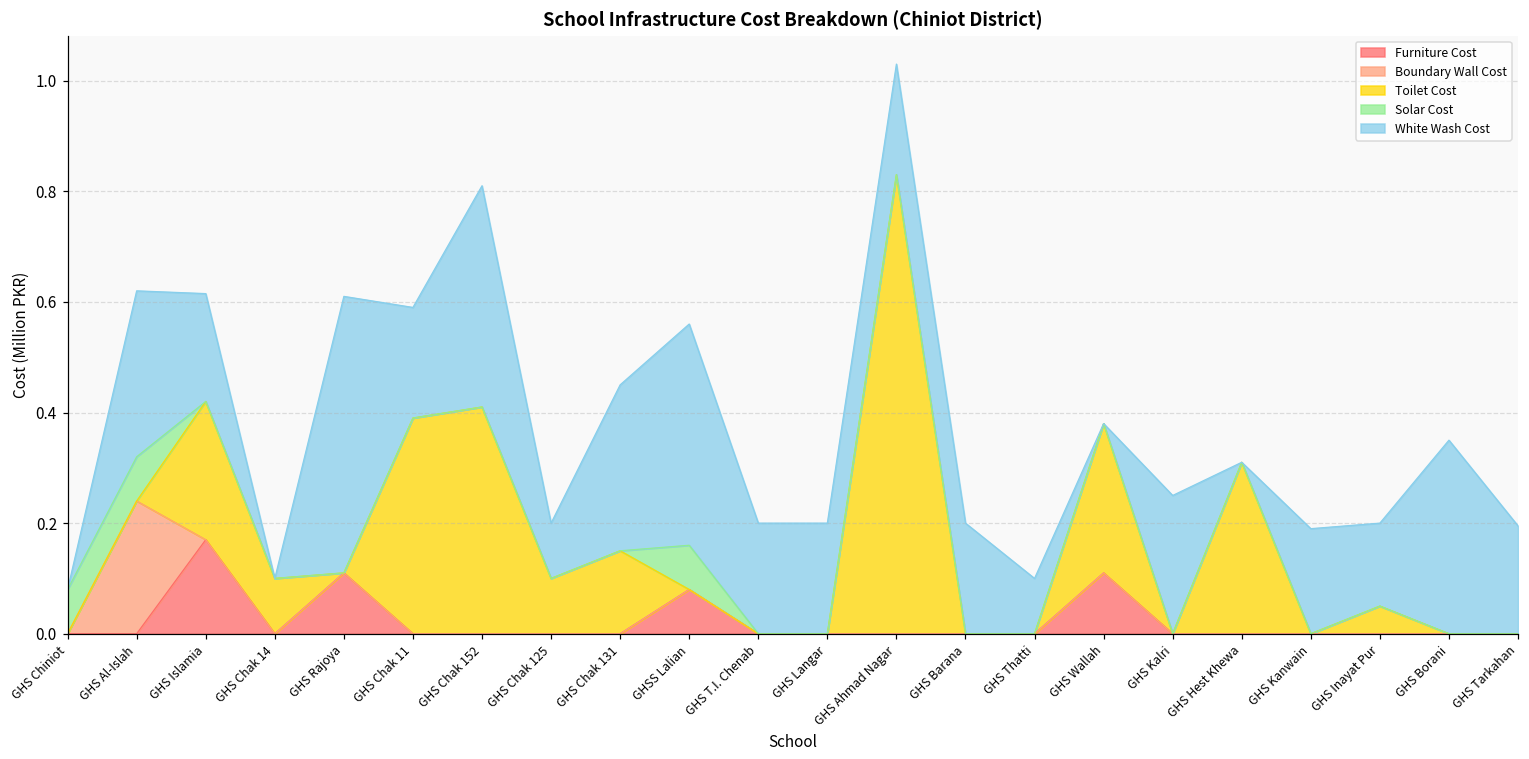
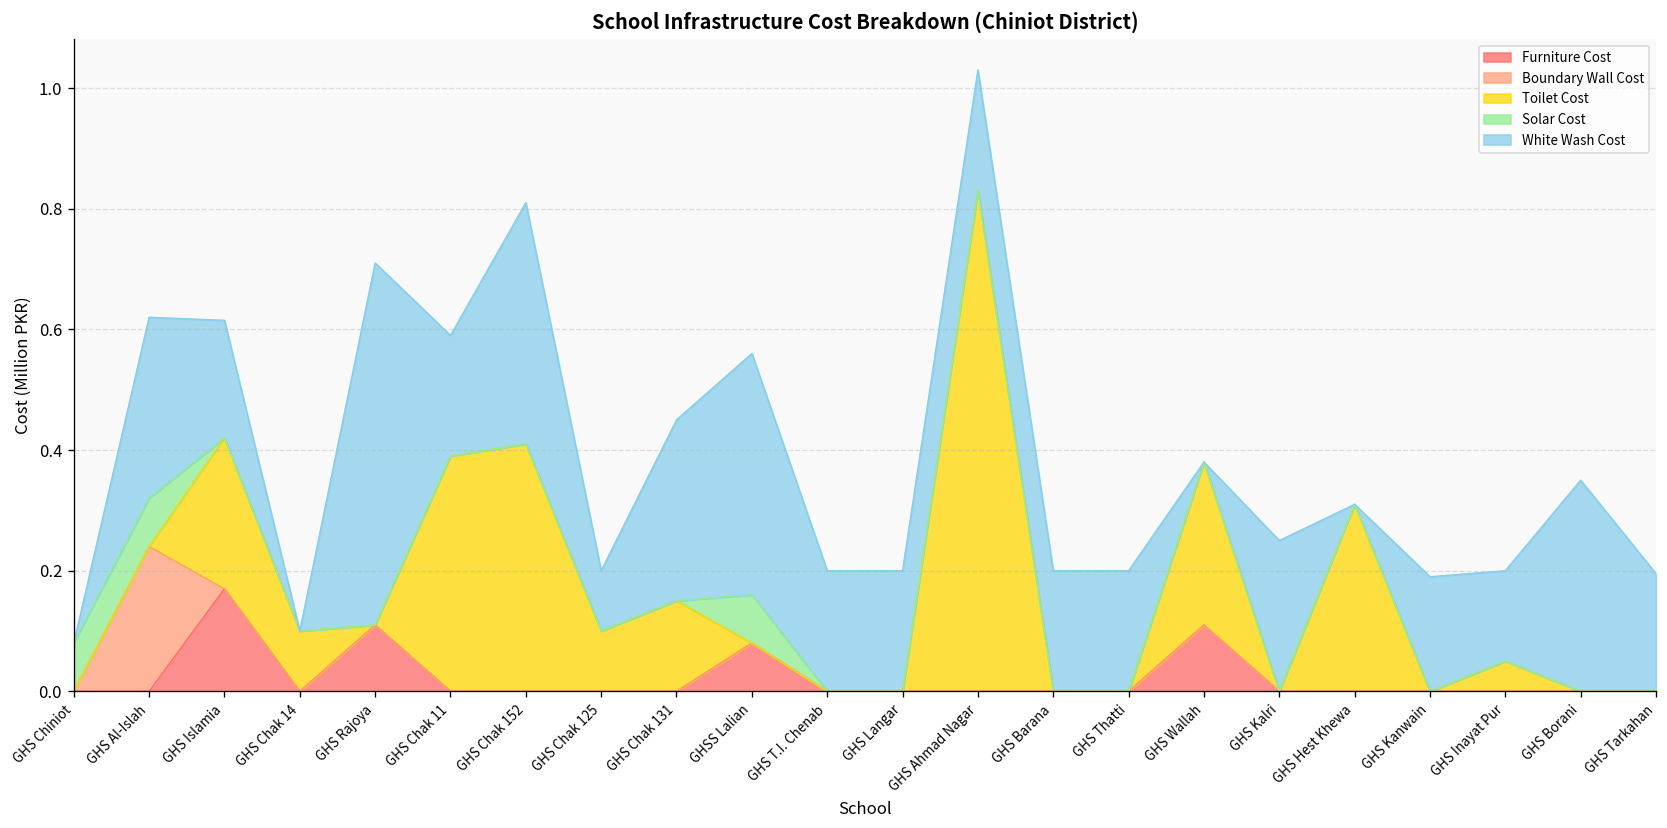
White Wash Cost, GHS Rajoya: 0.5 -> 0.6
White Wash Cost, GHS Thatti: 0.1 -> 0.2
